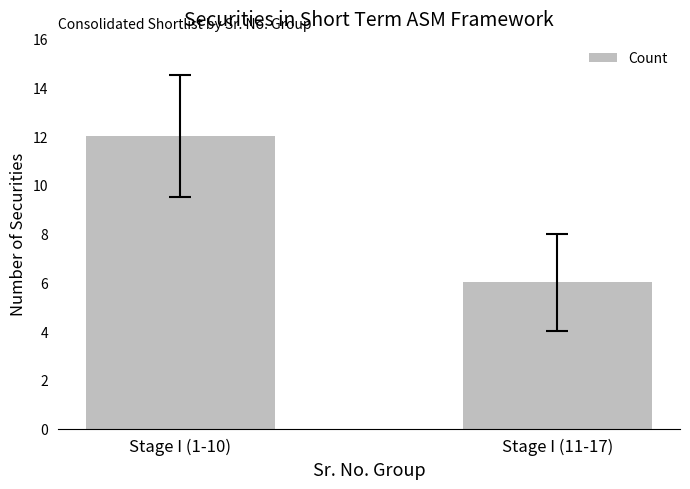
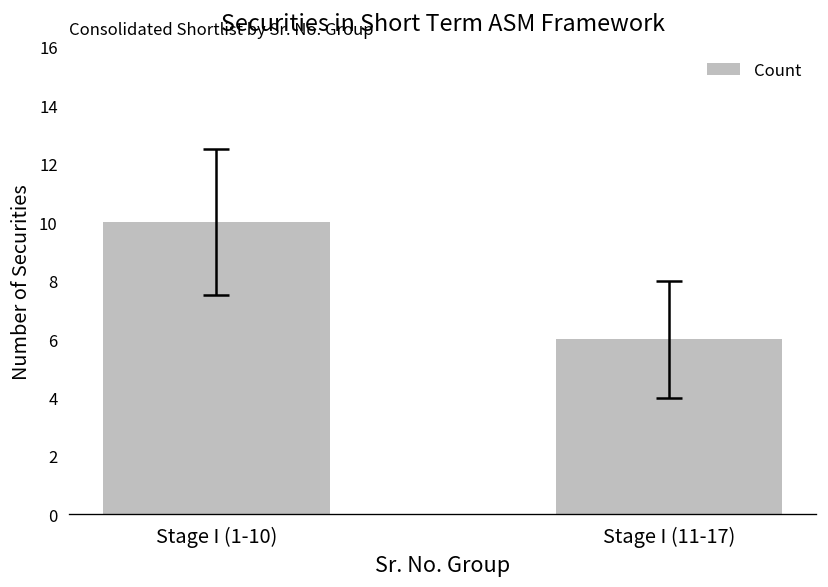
Count, Stage I (1-10): 12 -> 10
